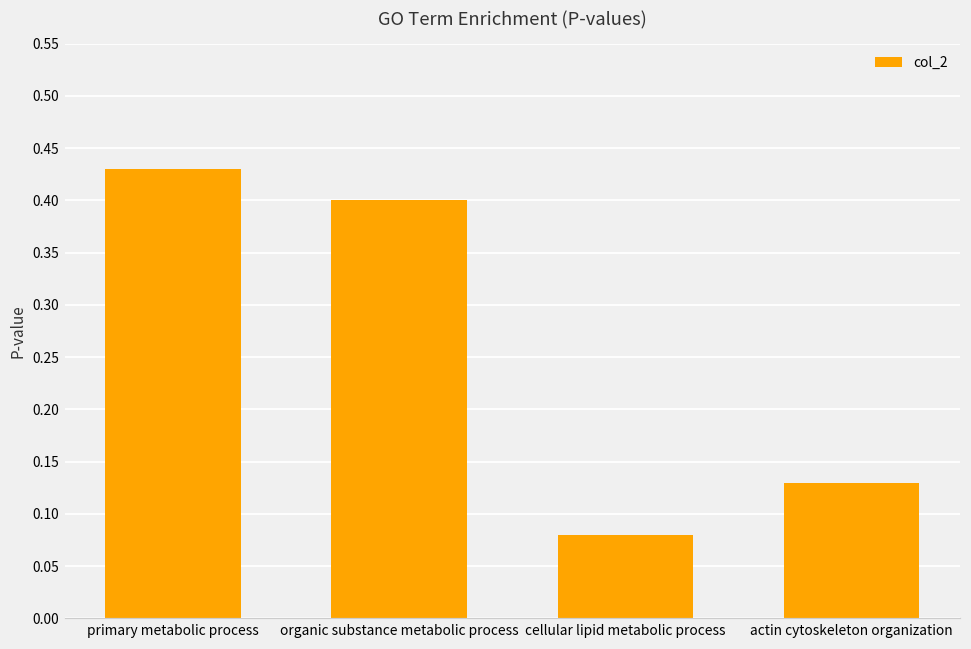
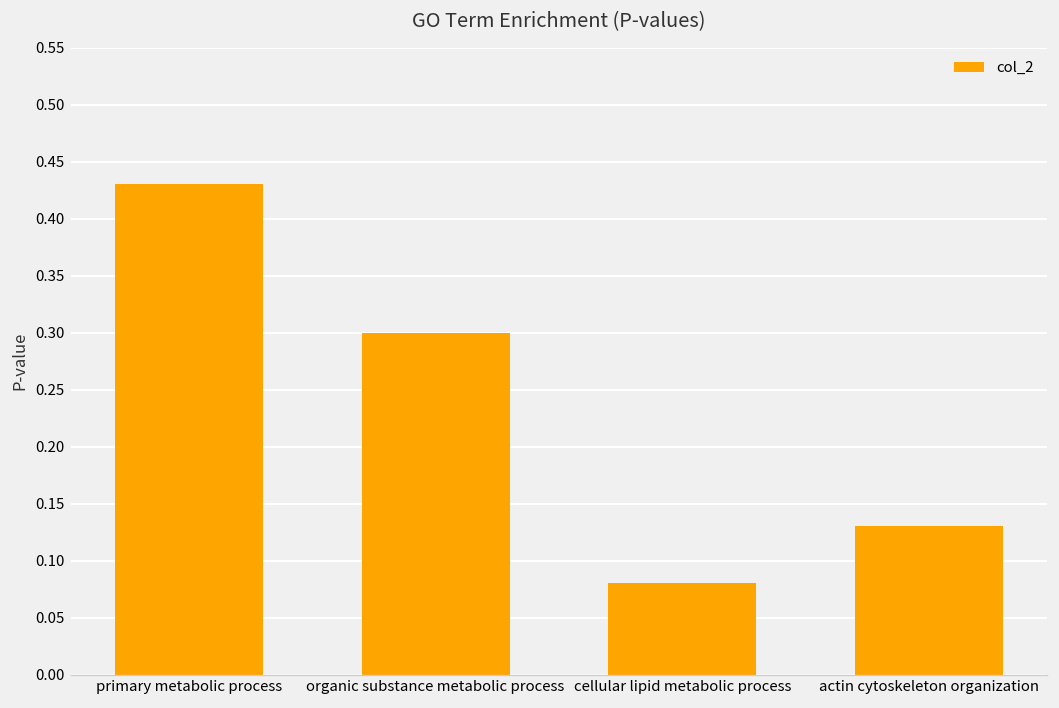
organic substance metabolic process: 0.4 -> 0.3
